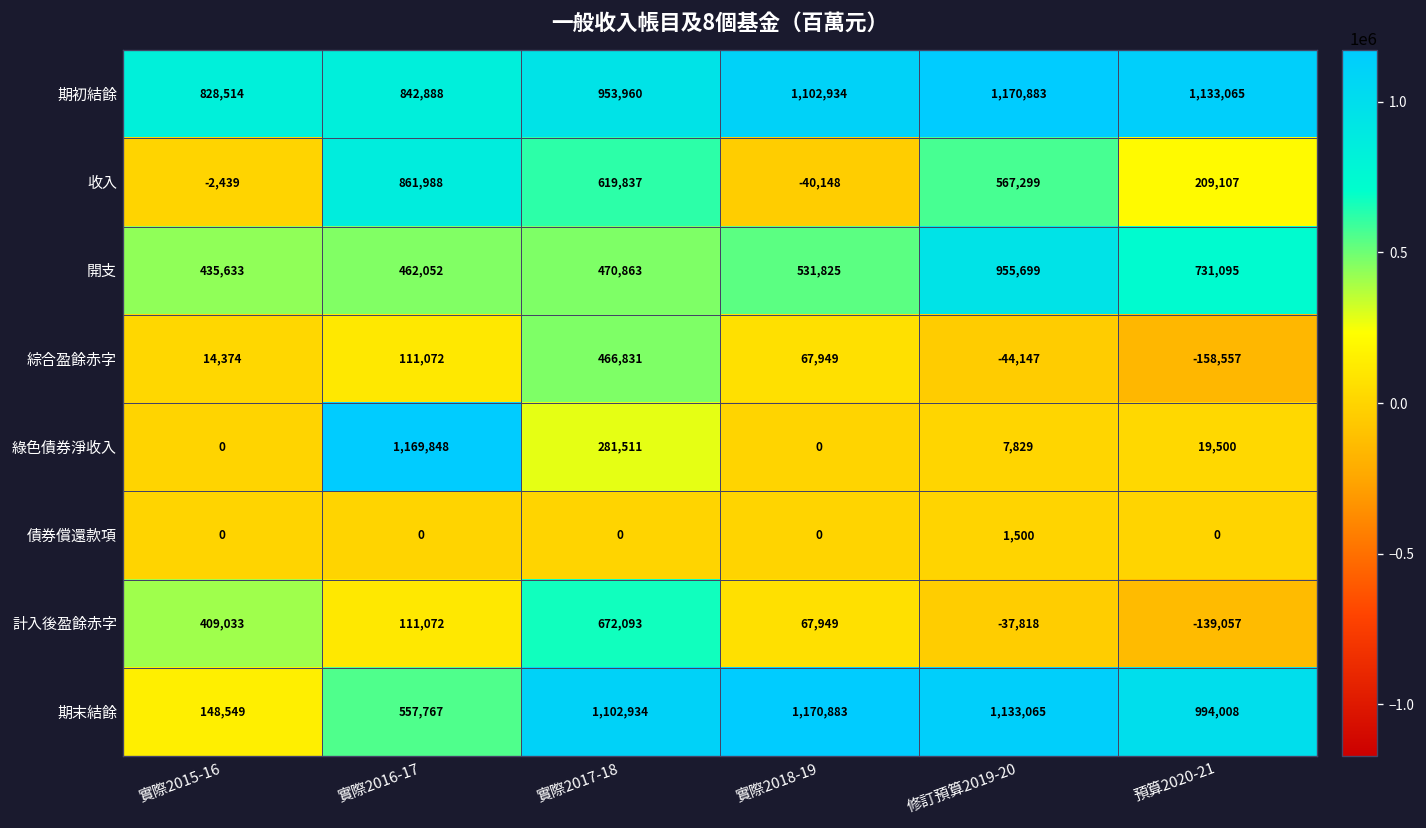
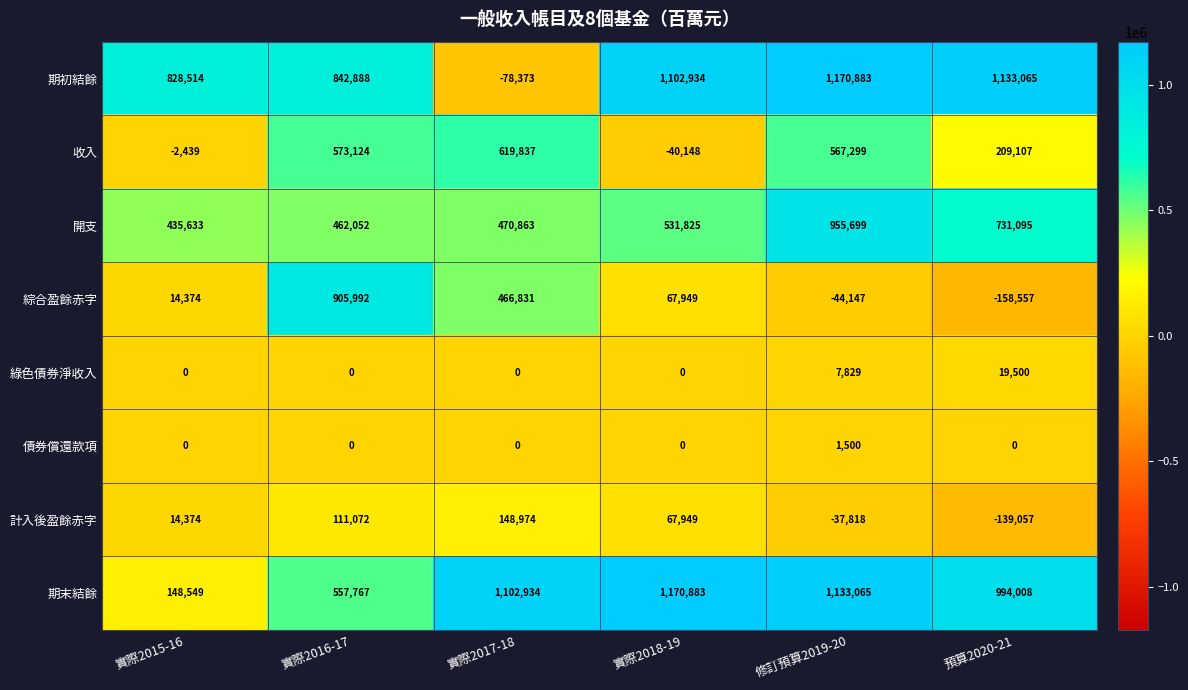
期初結餘, 實際2017-18: 953,960 -> -78,373
收入, 實際2016-17: 861,988 -> 573,124
綜合盈餘赤字, 實際2016-17: 111,072 -> 905,992
綠色債券淨收入, 實際2016-17: 1,169,848 -> 0
綠色債券淨收入, 實際2017-18: 281,511 -> 0
計入後盈餘赤字, 實際2015-16: 409,033 -> 14,374
計入後盈餘赤字, 實際2017-18: 672,093 -> 148,974
